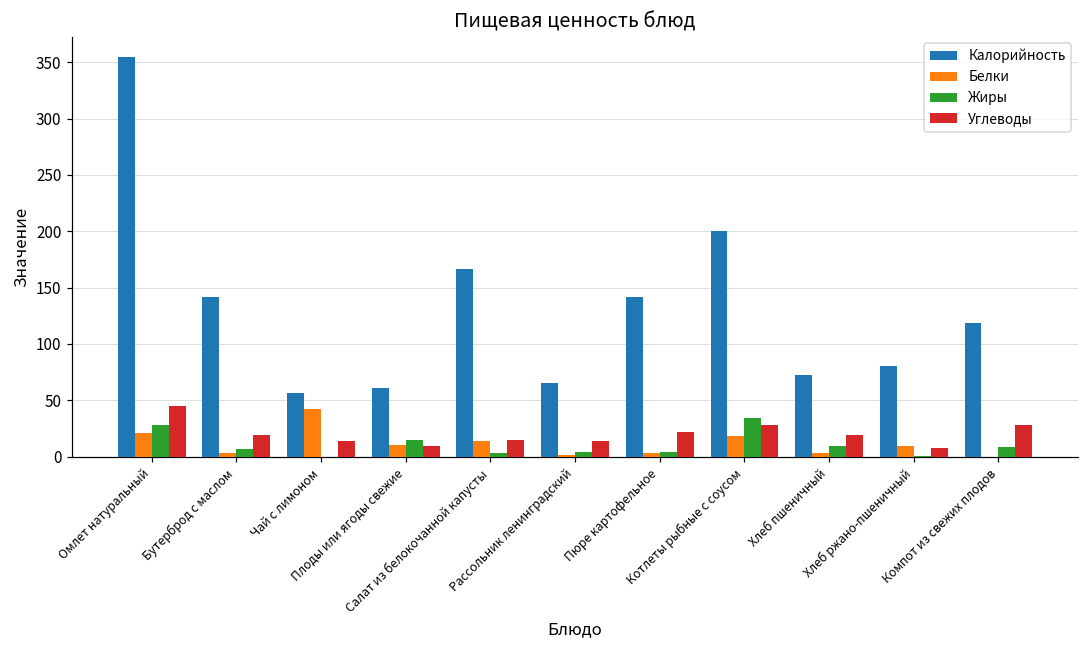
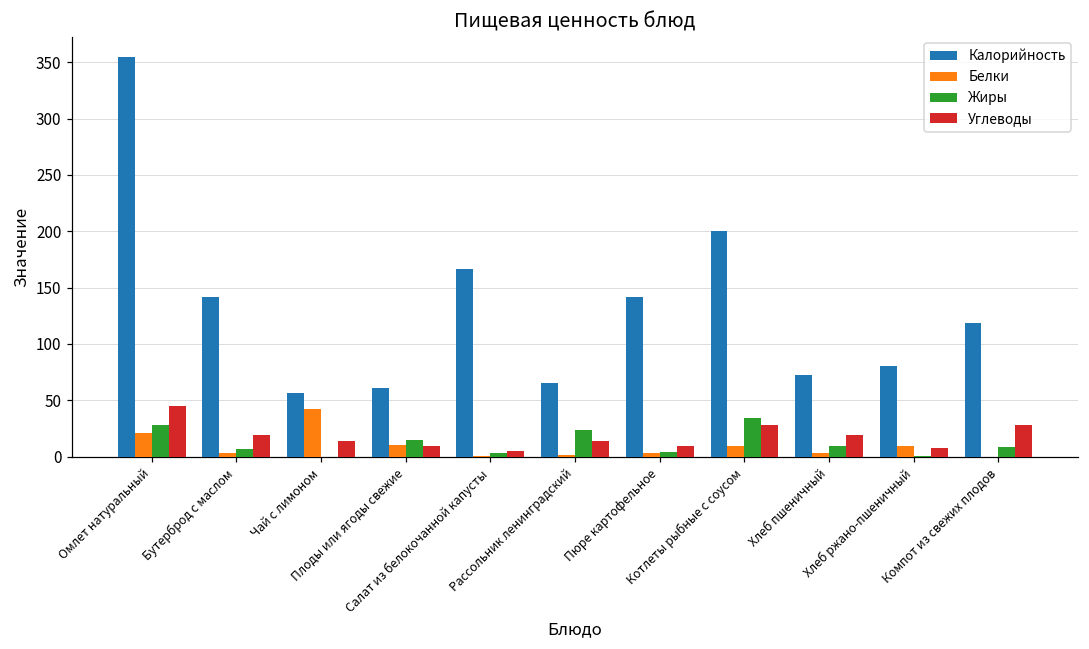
Белки, Салат из белокочанной капусты: 14 -> 1
Углеводы, Салат из белокочанной капусты: 15 -> 5
Жиры, Рассольник ленинградский: 4 -> 24
Углеводы, Пюре картофельное: 22 -> 10
Белки, Котлеты рыбные с соусом: 19 -> 10
